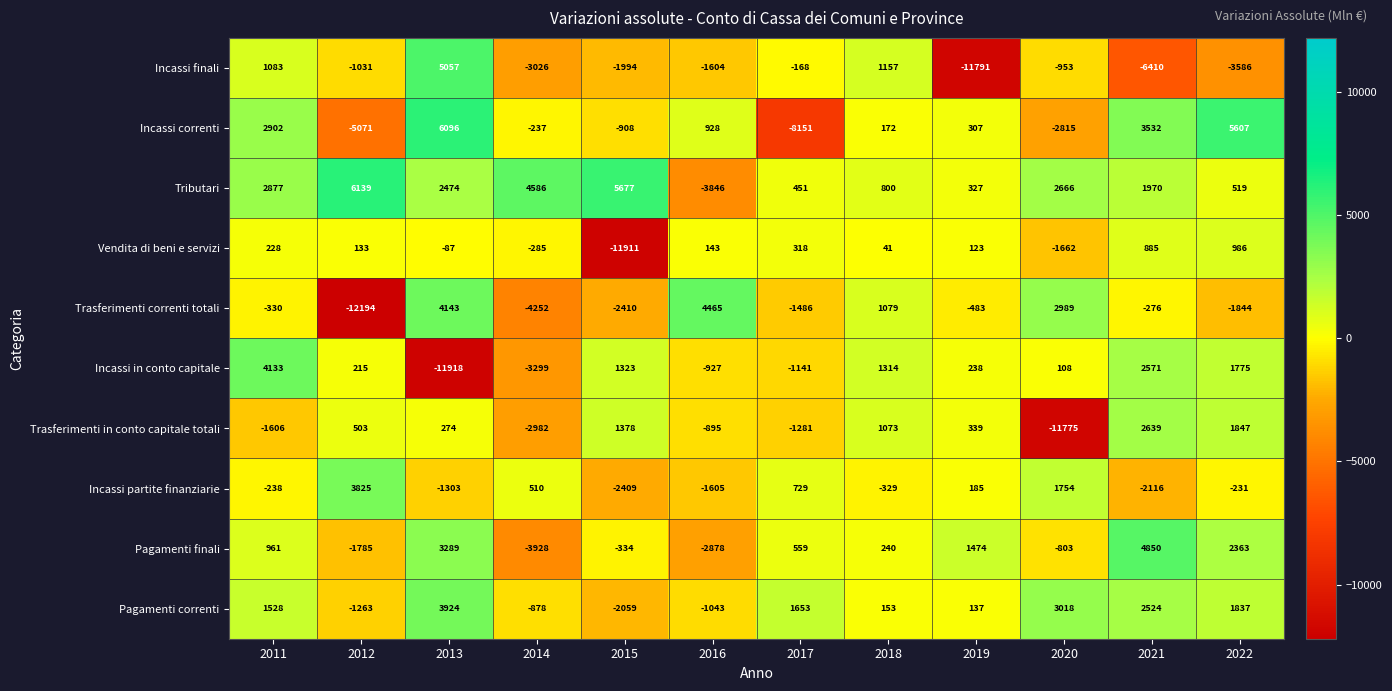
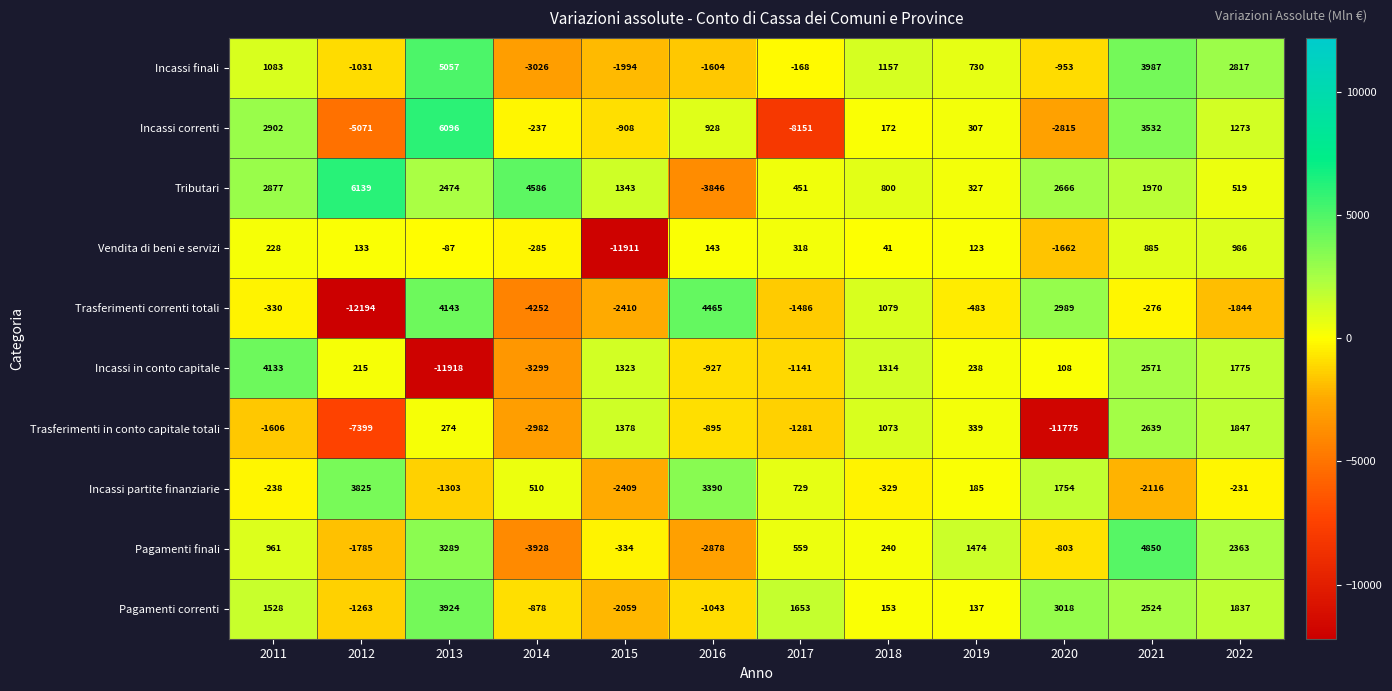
Incassi finali, 2019: -11791 -> 730
Incassi finali, 2021: -6410 -> 3987
Incassi finali, 2022: -3586 -> 2817
Incassi correnti, 2022: 5607 -> 1273
Tributari, 2015: 5677 -> 1343
Trasferimenti in conto capitale totali, 2012: 503 -> -7399
Incassi partite finanziarie, 2016: -1605 -> 3390
